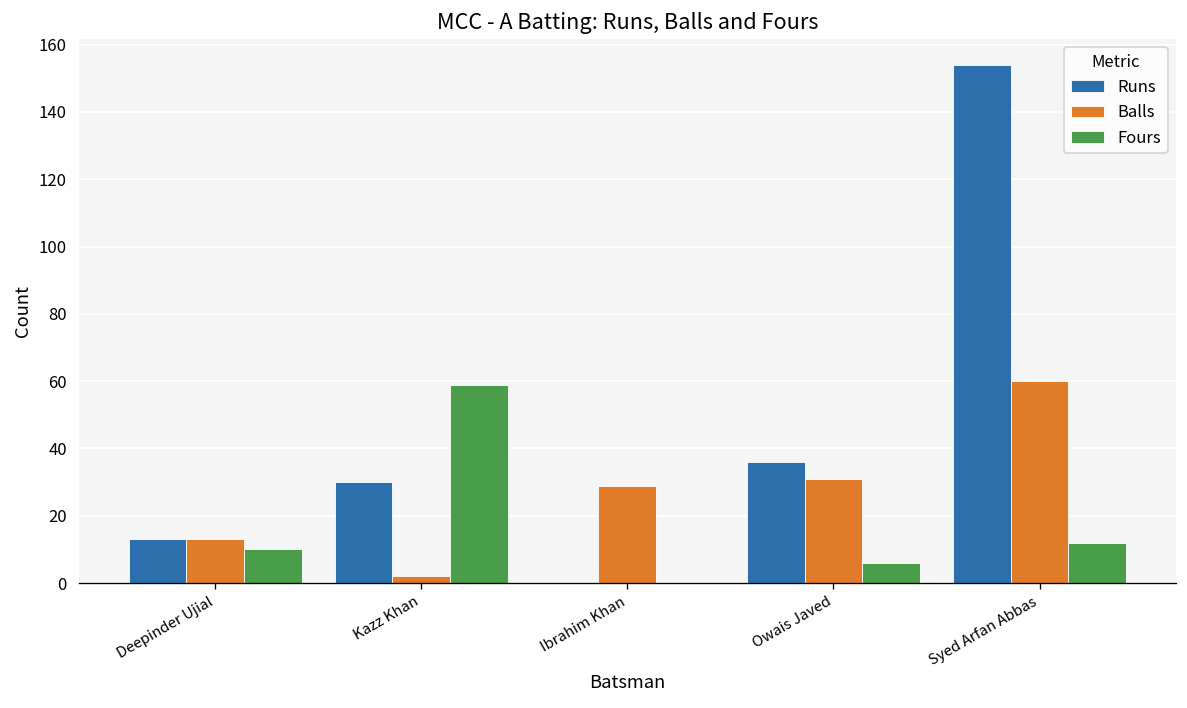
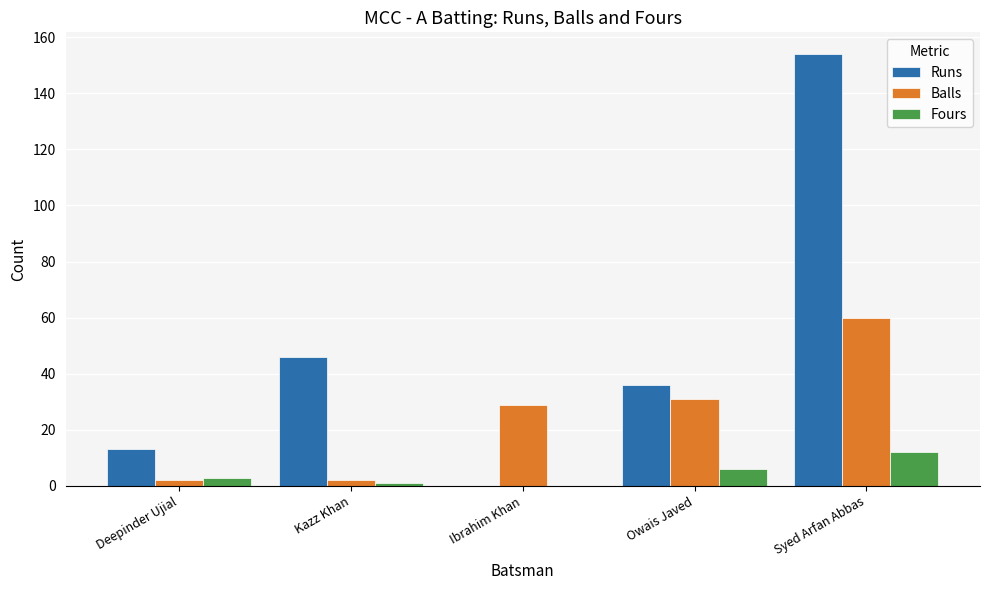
Balls, Deepinder Ujial: 13 -> 2
Fours, Deepinder Ujial: 10 -> 3
Runs, Kazz Khan: 30 -> 46
Fours, Kazz Khan: 59 -> 1
